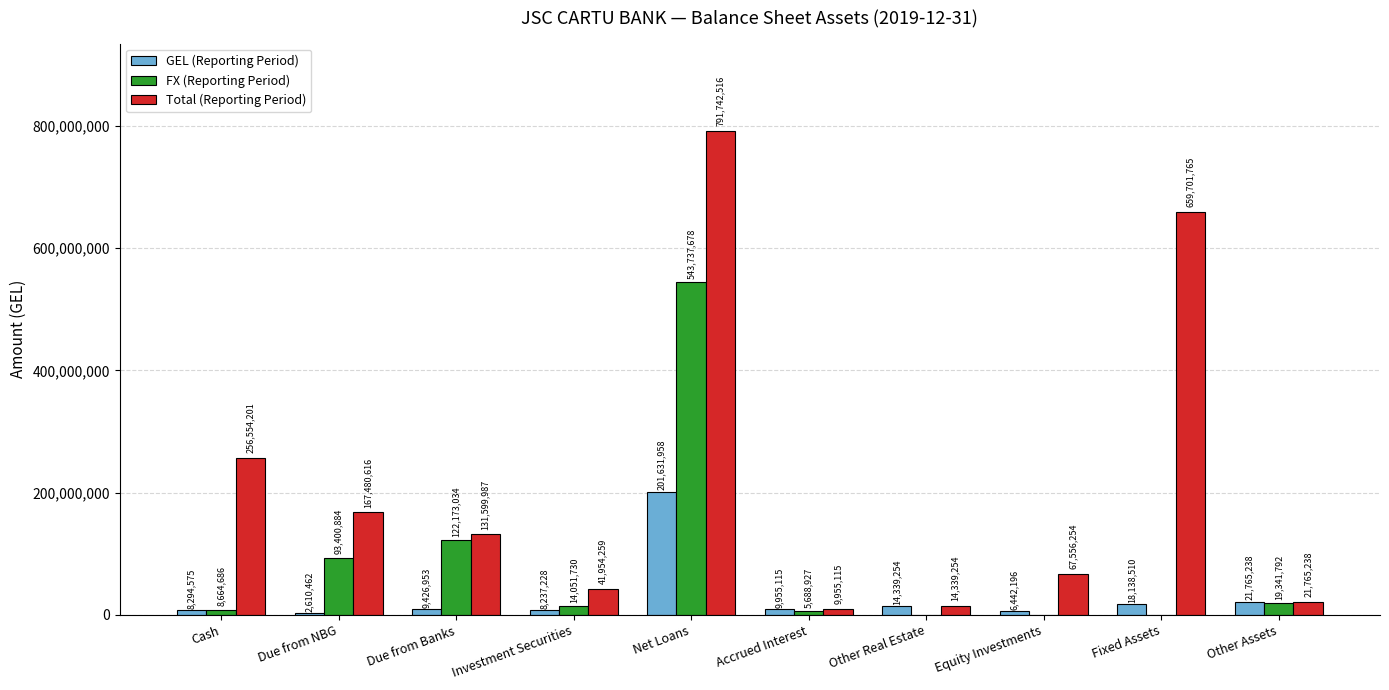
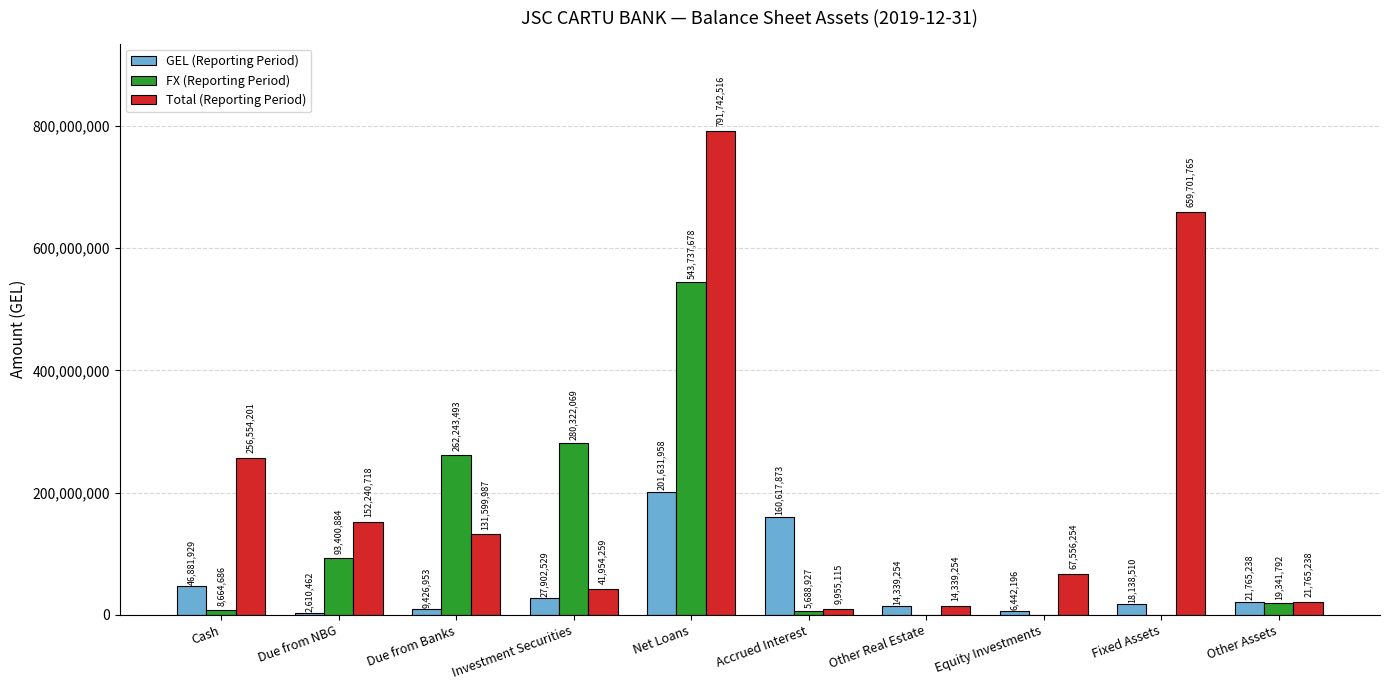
GEL (Reporting Period), Cash: 8,294,575 -> 46,881,929
Total (Reporting Period), Due from NBG: 167,480,616 -> 152,240,718
FX (Reporting Period), Due from Banks: 122,173,034 -> 262,243,493
GEL (Reporting Period), Investment Securities: 8,237,228 -> 27,902,529
FX (Reporting Period), Investment Securities: 14,051,730 -> 280,322,069
GEL (Reporting Period), Accrued Interest: 9,955,115 -> 160,617,873
